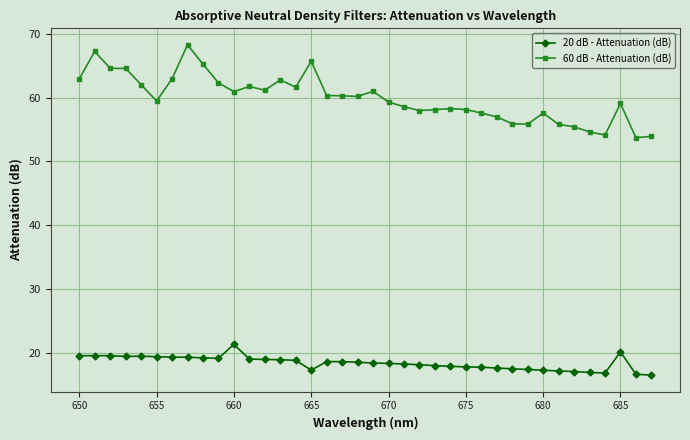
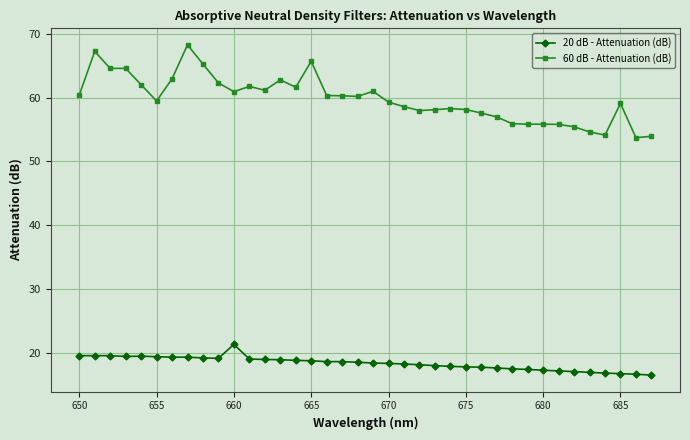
60 dB - Attenuation (dB), 650: 63 -> 60
20 dB - Attenuation (dB), 665: 17 -> 19
60 dB - Attenuation (dB), 680: 58 -> 56
20 dB - Attenuation (dB), 685: 20 -> 17
